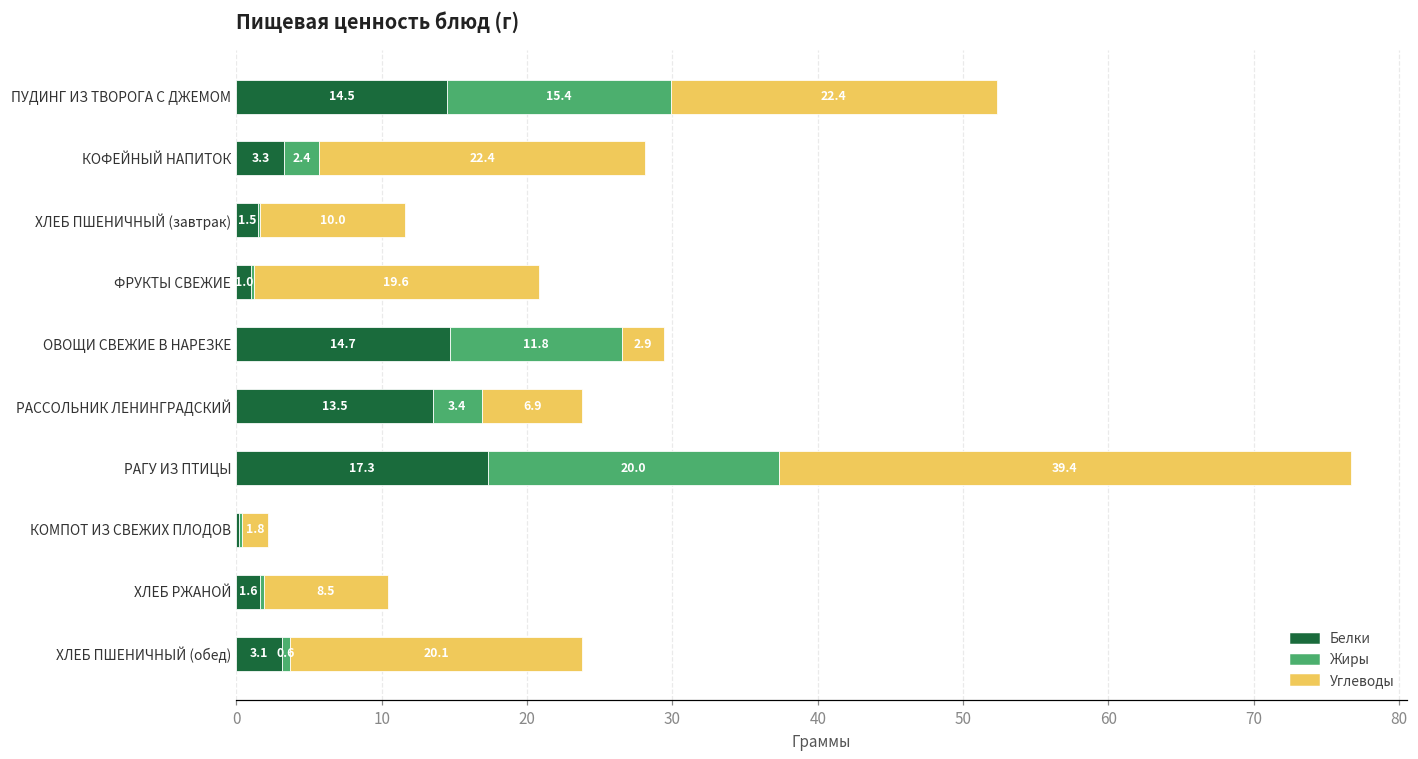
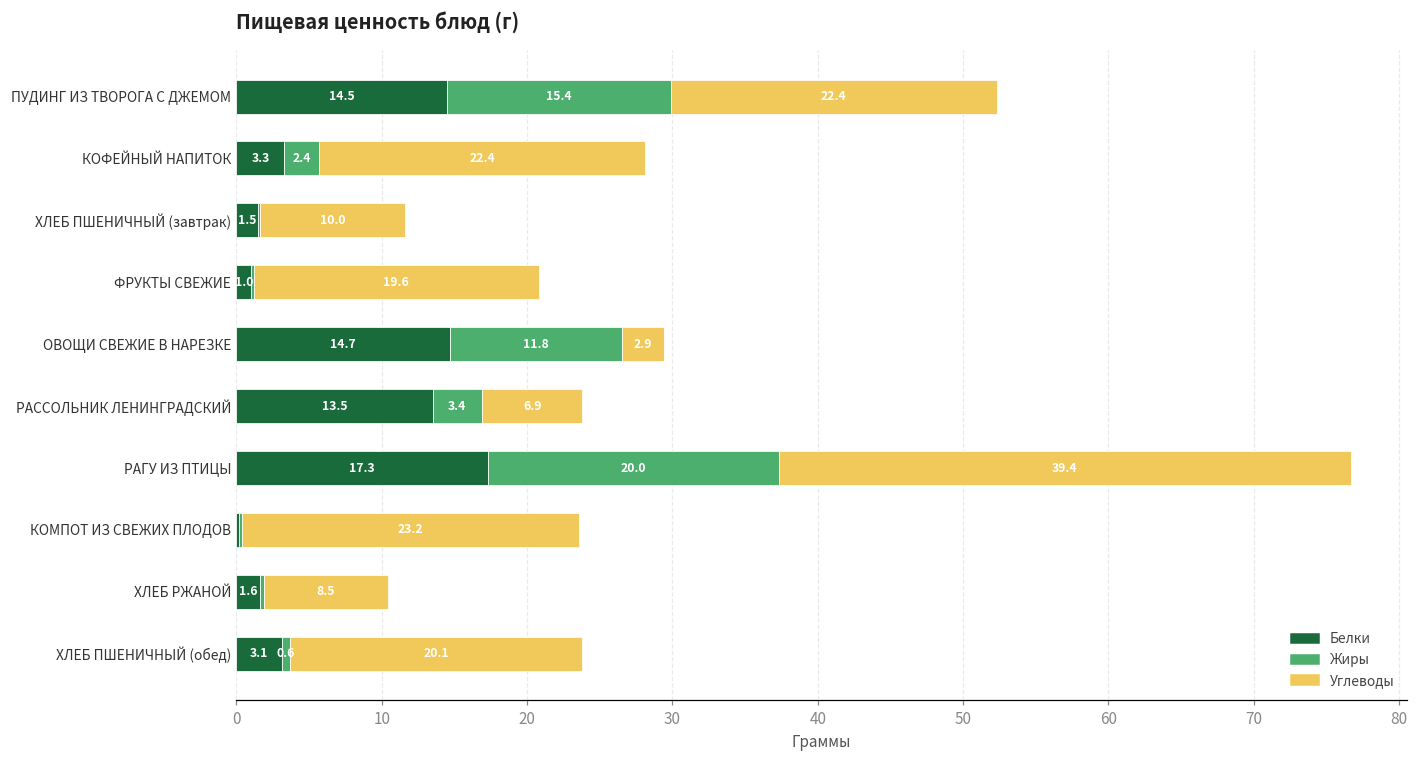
Углеводы, КОМПОТ ИЗ СВЕЖИХ ПЛОДОВ: 1.8 -> 23.2
